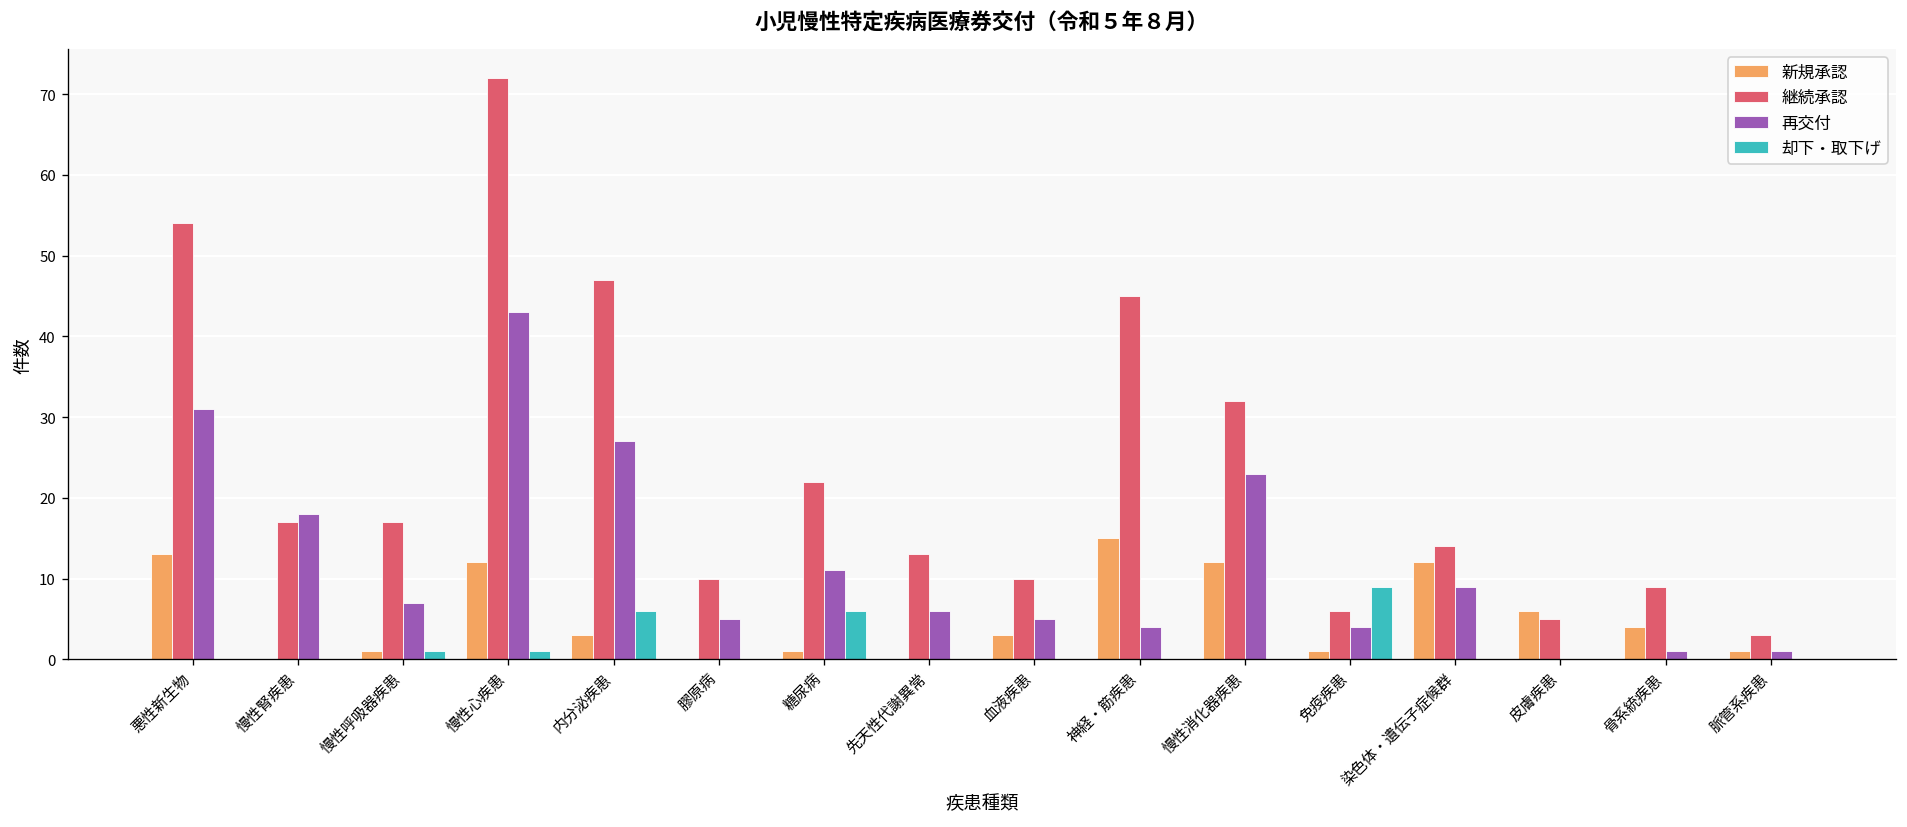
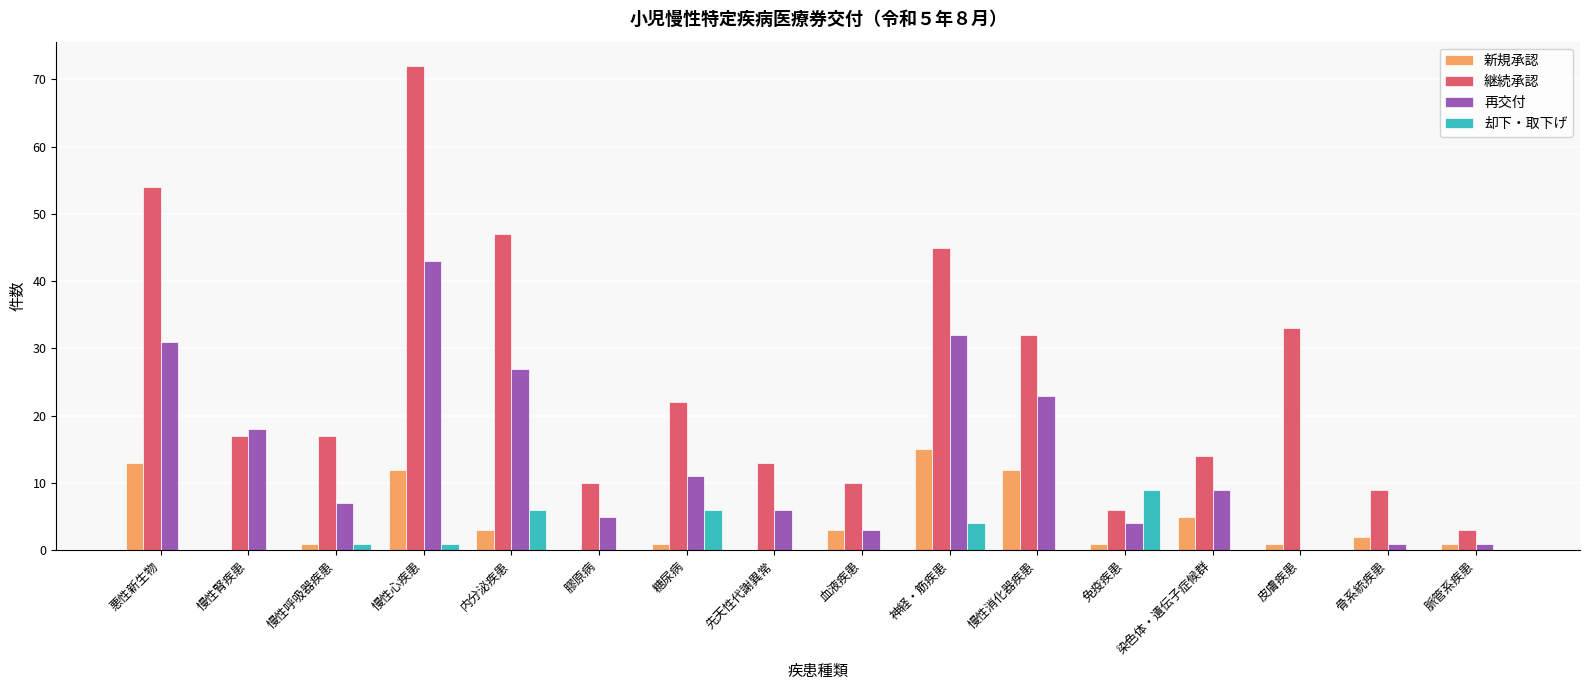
再交付, 血液疾患: 5 -> 3
再交付, 神経・筋疾患: 4 -> 32
却下・取下げ, 神経・筋疾患: 0 -> 4
新規承認, 染色体・遺伝子症候群: 12 -> 5
新規承認, 皮膚疾患: 6 -> 1
継続承認, 皮膚疾患: 5 -> 33
新規承認, 骨系統疾患: 4 -> 2
